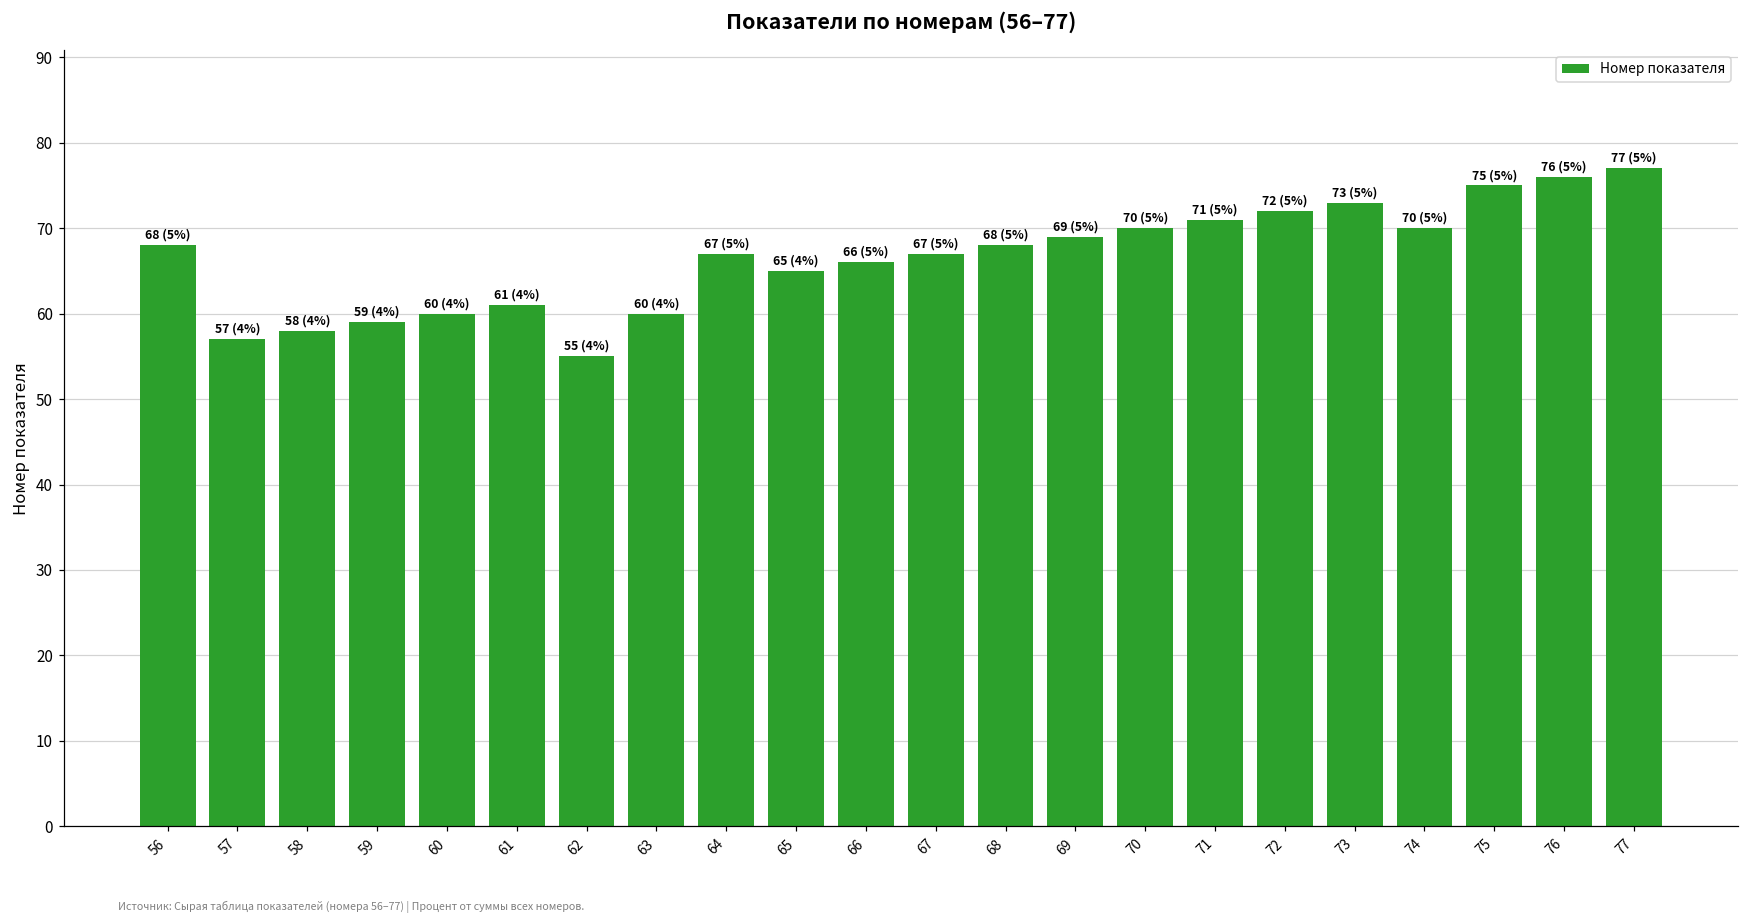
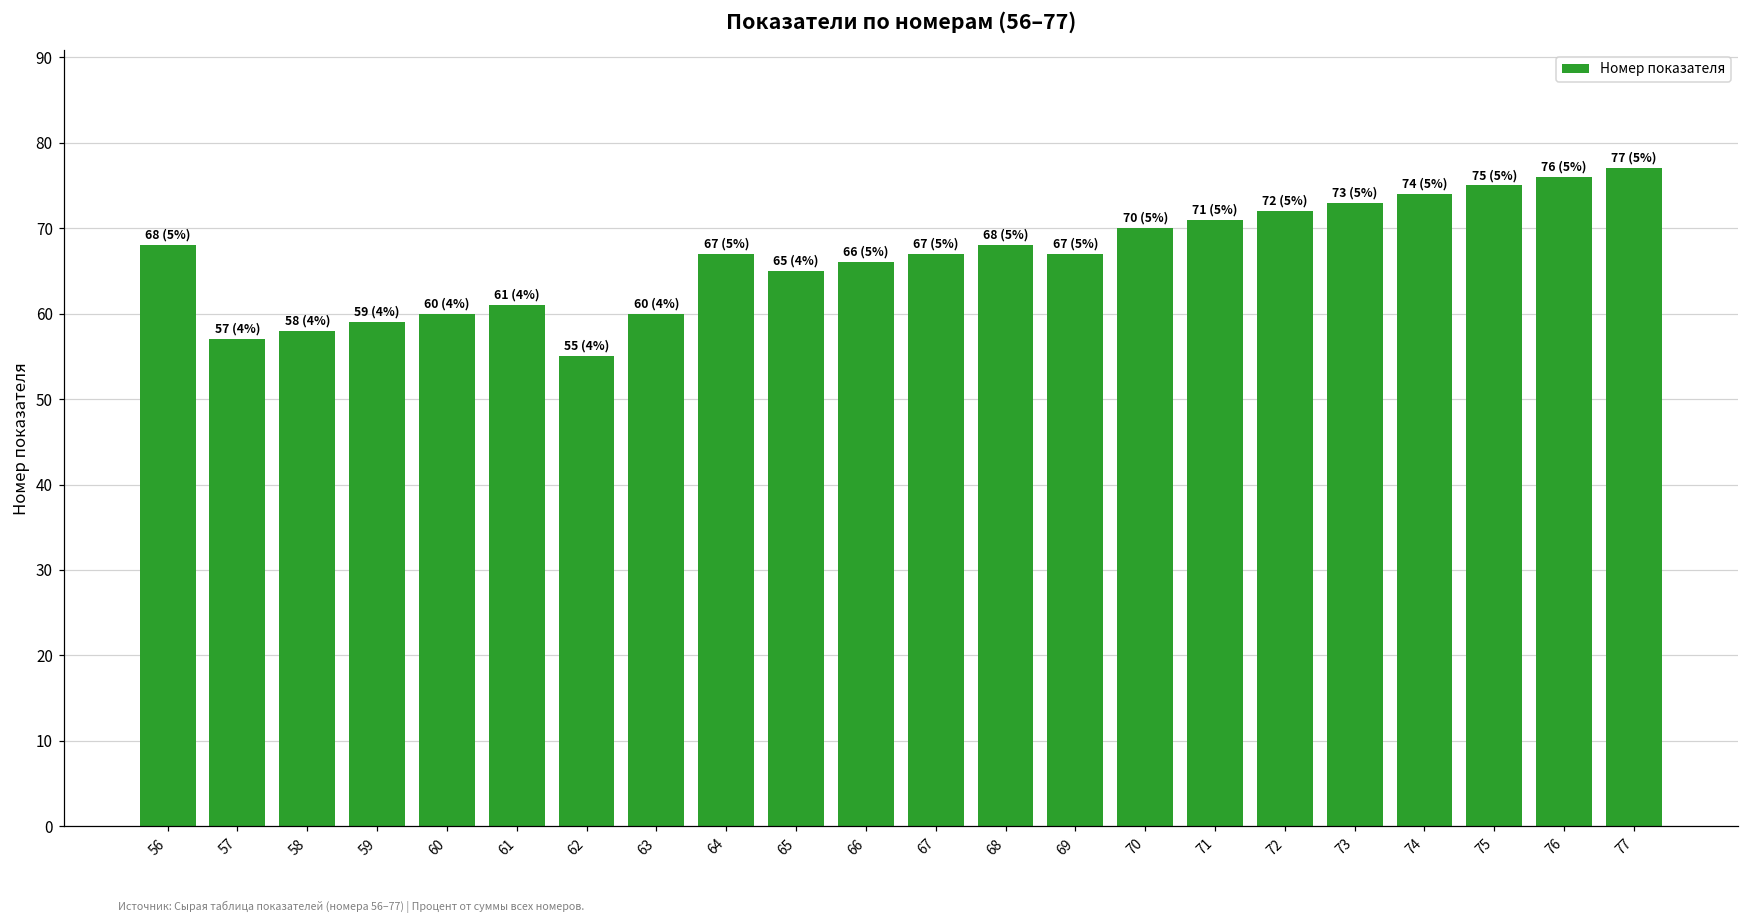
69: 69 -> 67
74: 70 -> 74
